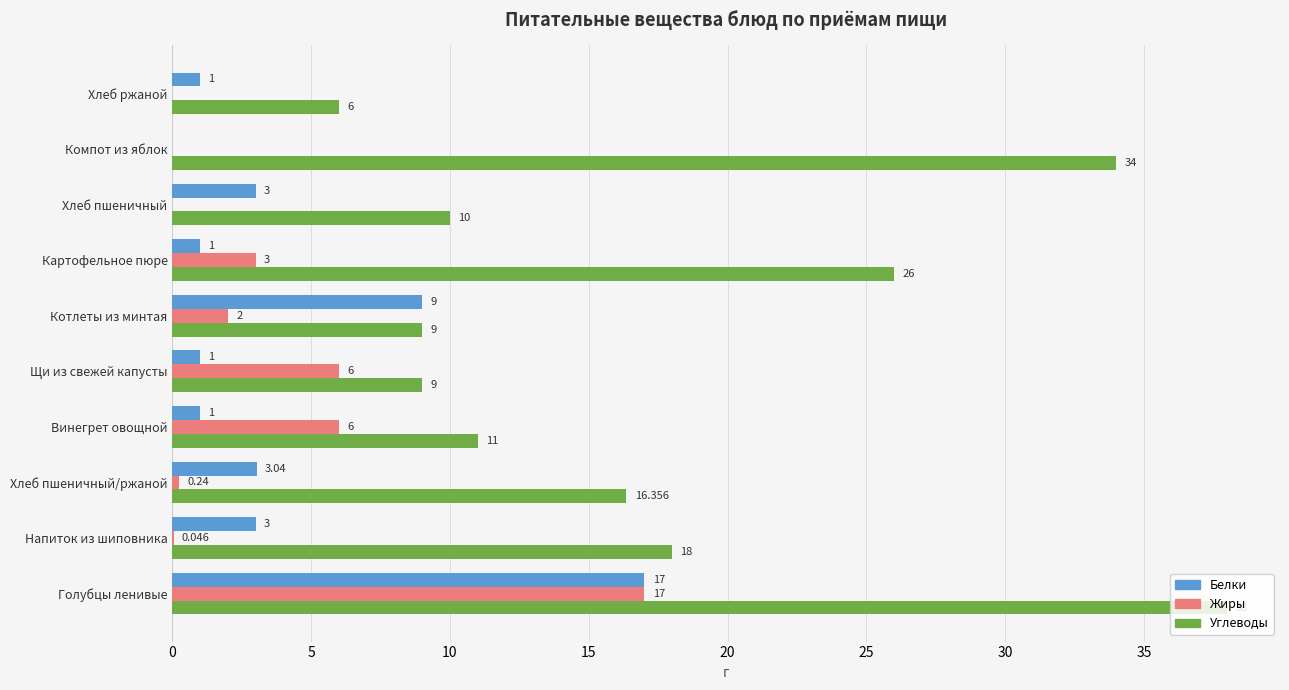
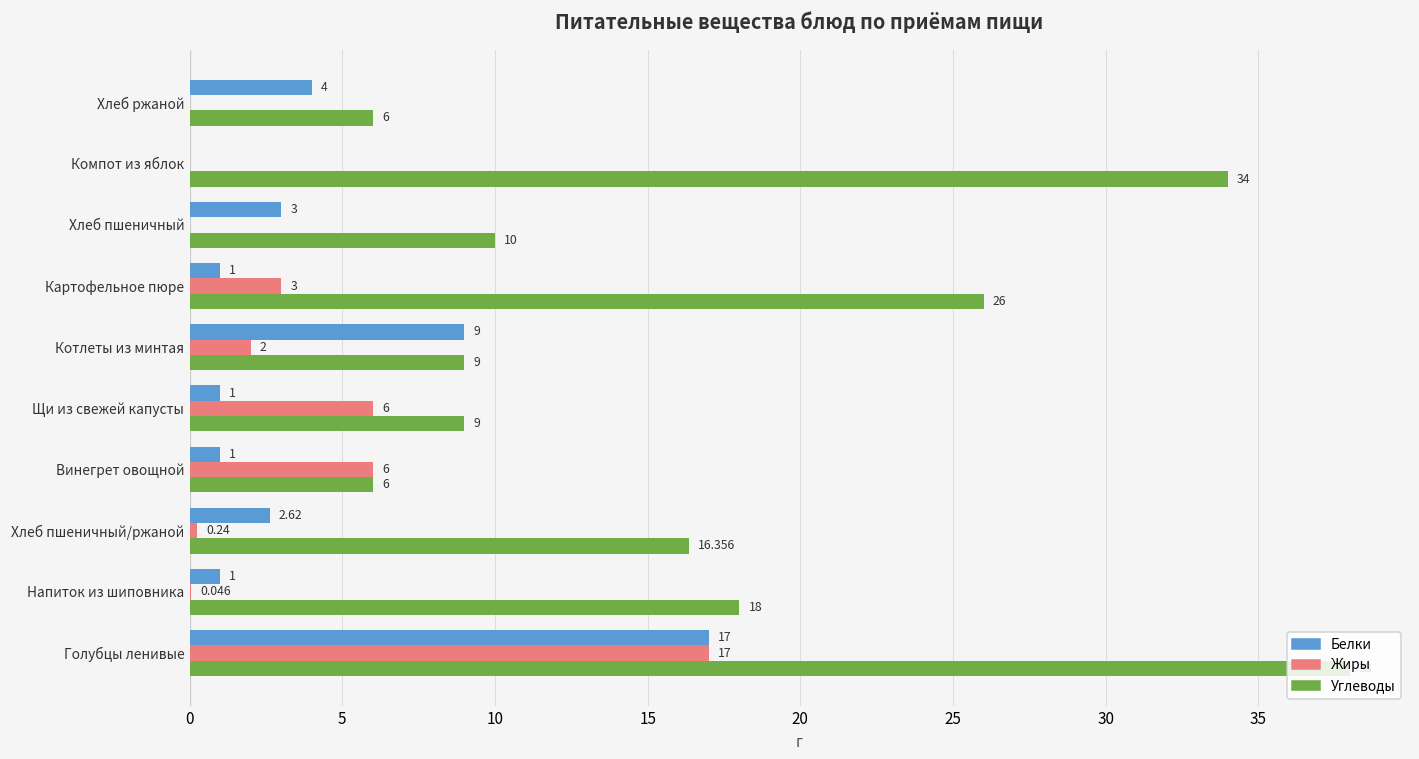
Белки, Хлеб ржаной: 1 -> 4
Углеводы, Винегрет овощной: 11 -> 6
Белки, Хлеб пшеничный/ржаной: 3.04 -> 2.62
Белки, Напиток из шиповника: 3 -> 1
